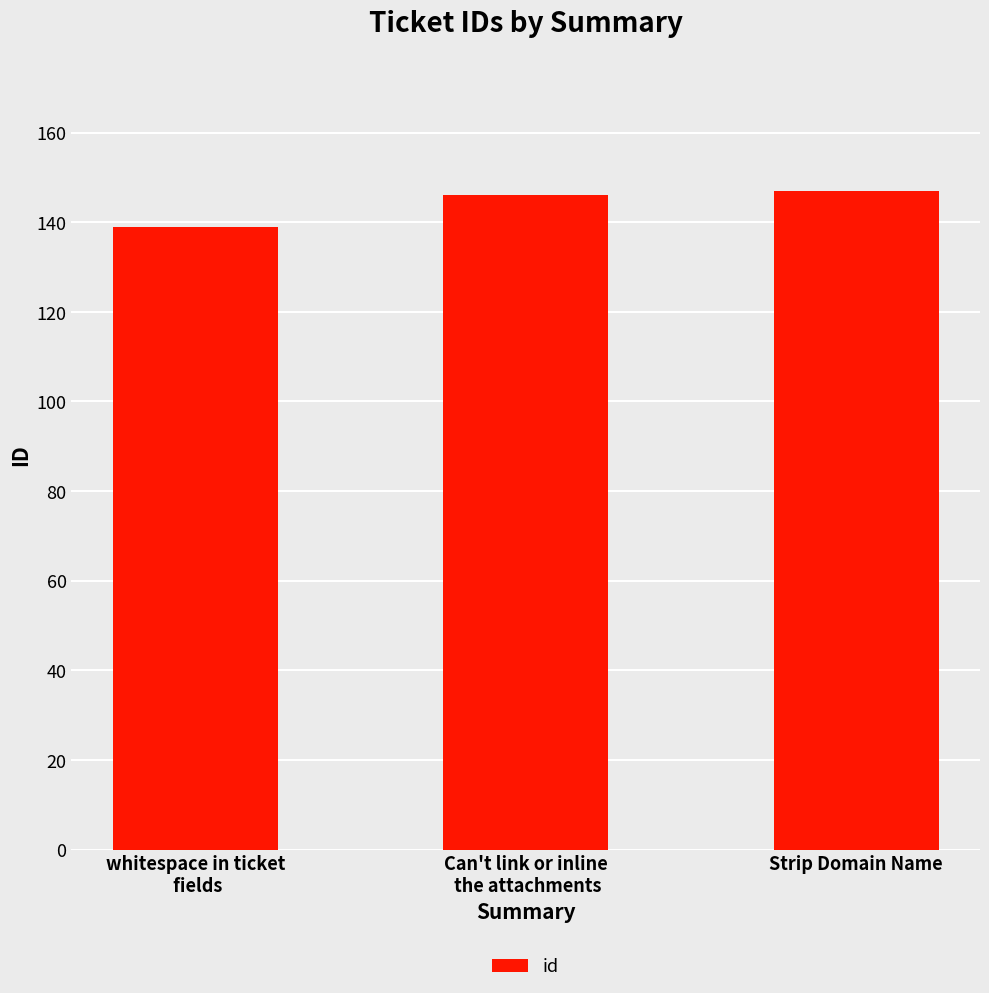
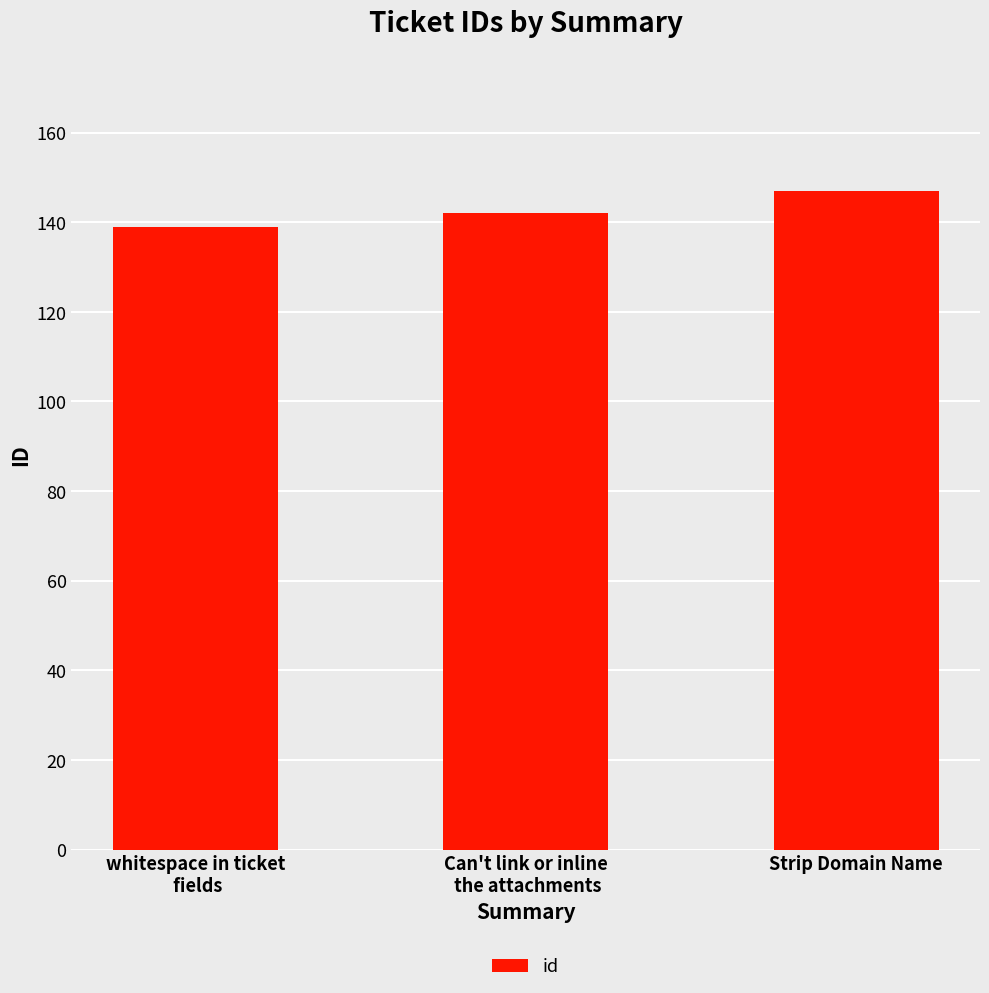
Can't link or inline the attachments: 146 -> 142
